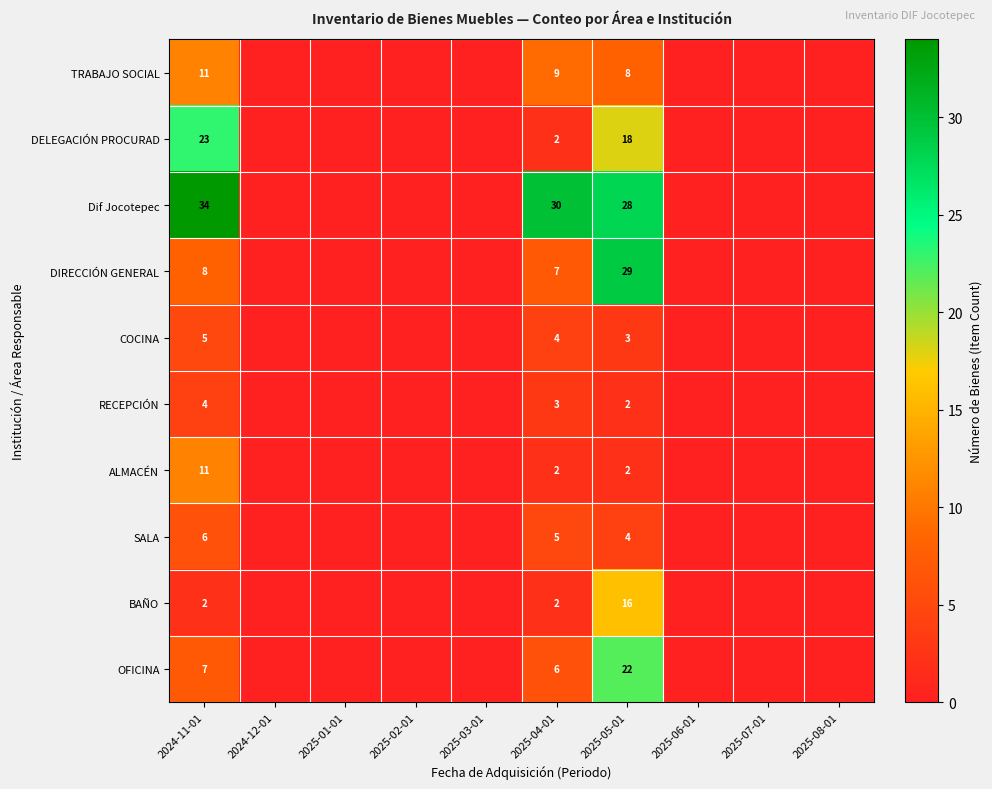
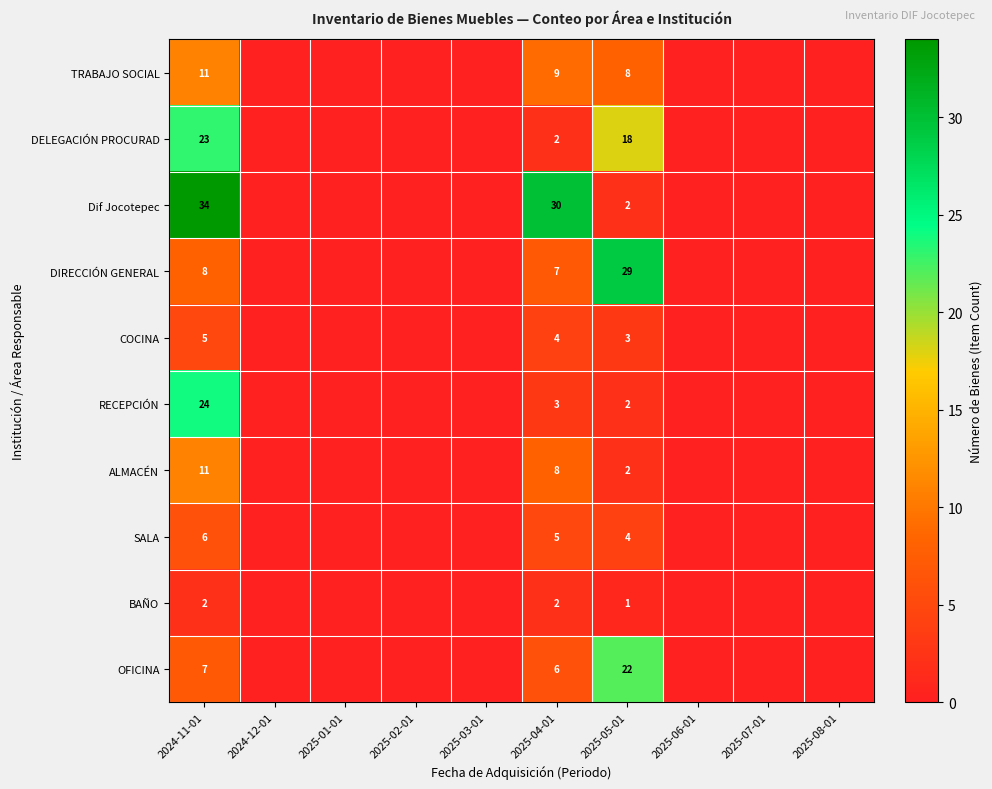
Dif Jocotepec, 2025-05-01: 28 -> 2
RECEPCIÓN, 2024-11-01: 4 -> 24
ALMACÉN, 2025-04-01: 2 -> 8
BAÑO, 2025-05-01: 16 -> 1
